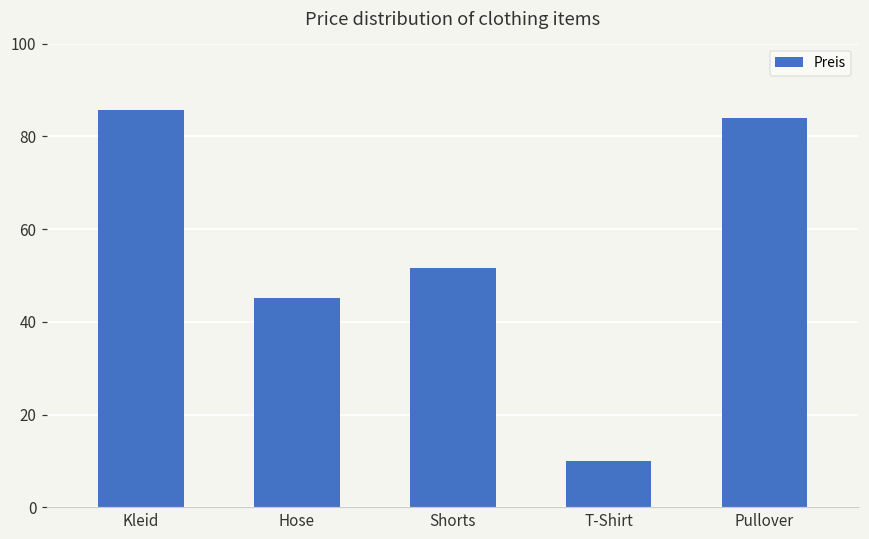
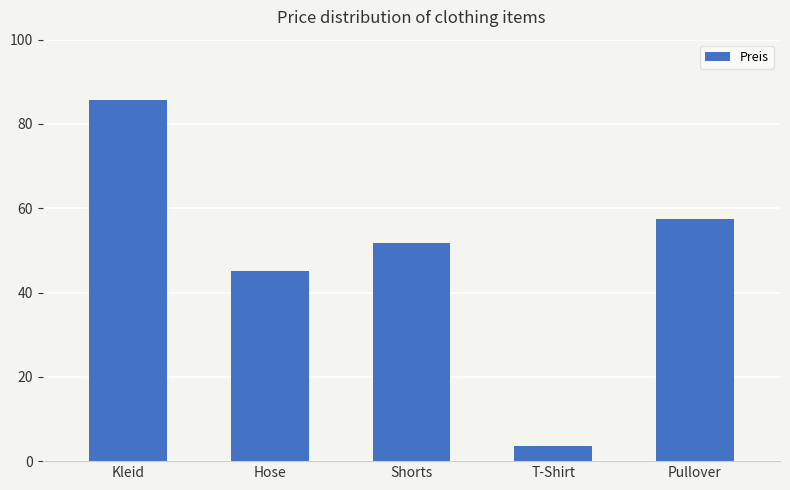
T-Shirt: 10 -> 4
Pullover: 84 -> 57
